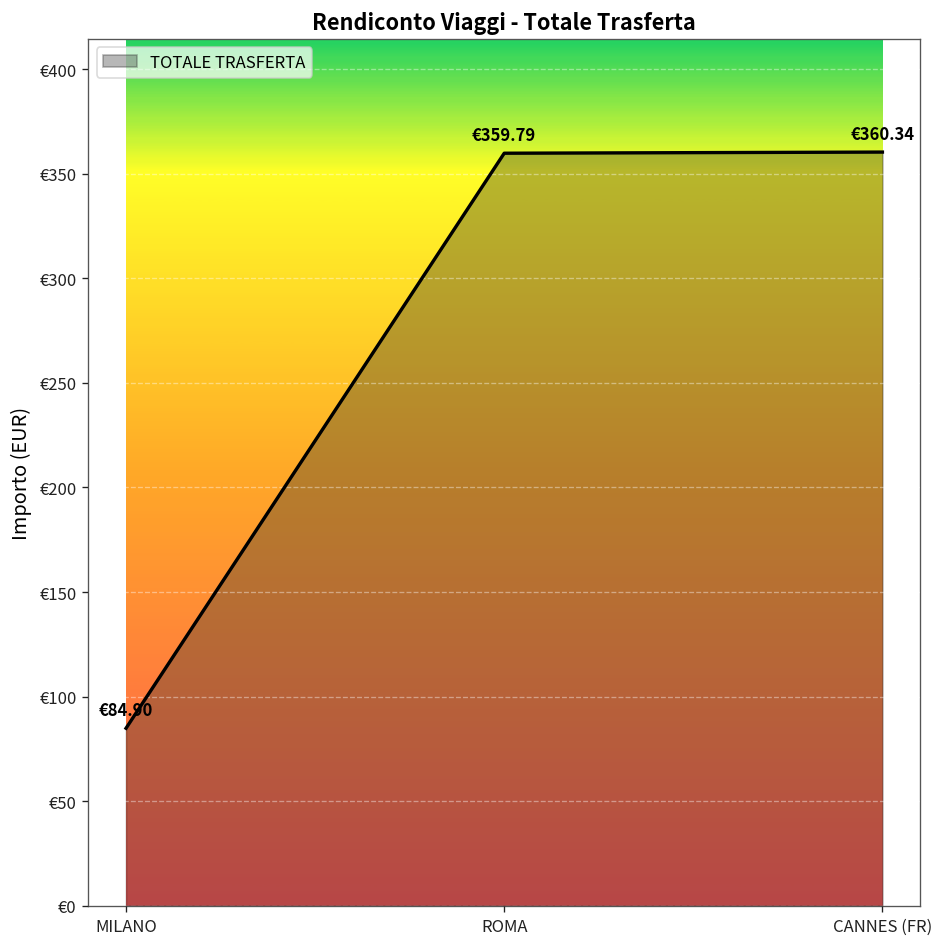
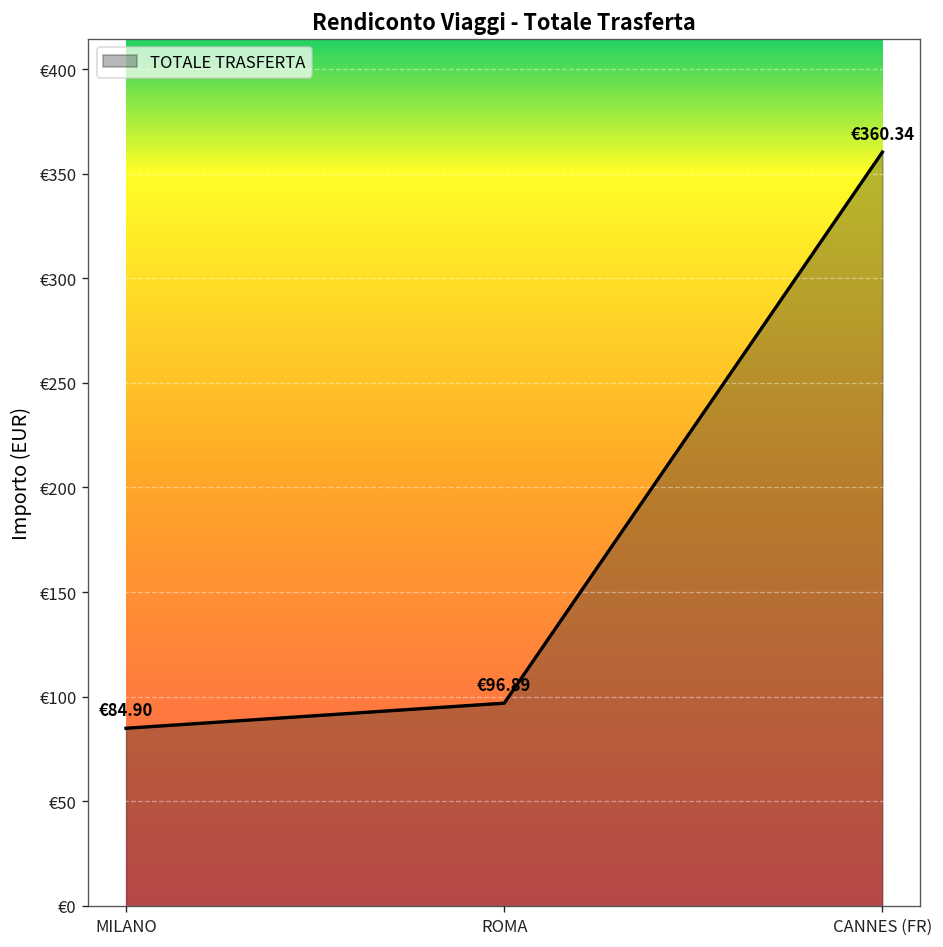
ROMA: €359.79 -> €96.89
